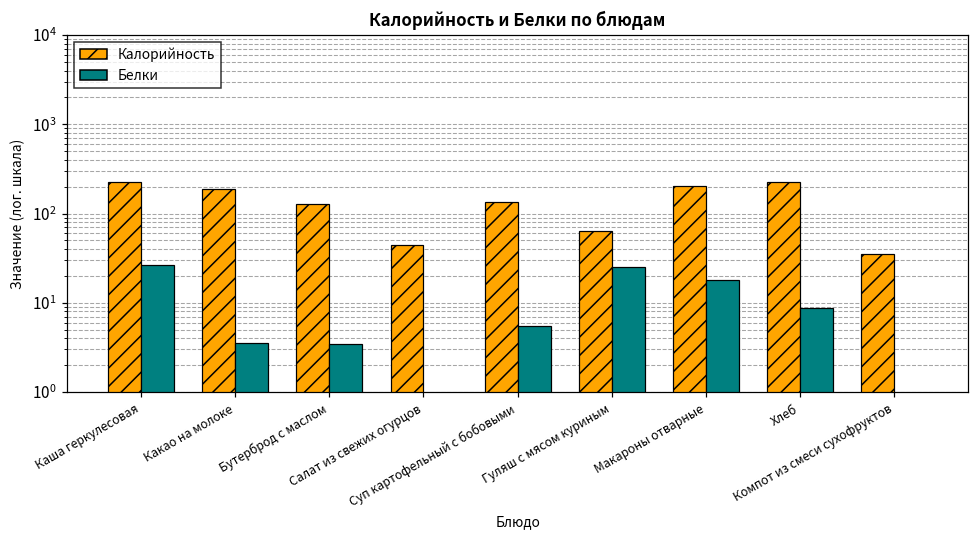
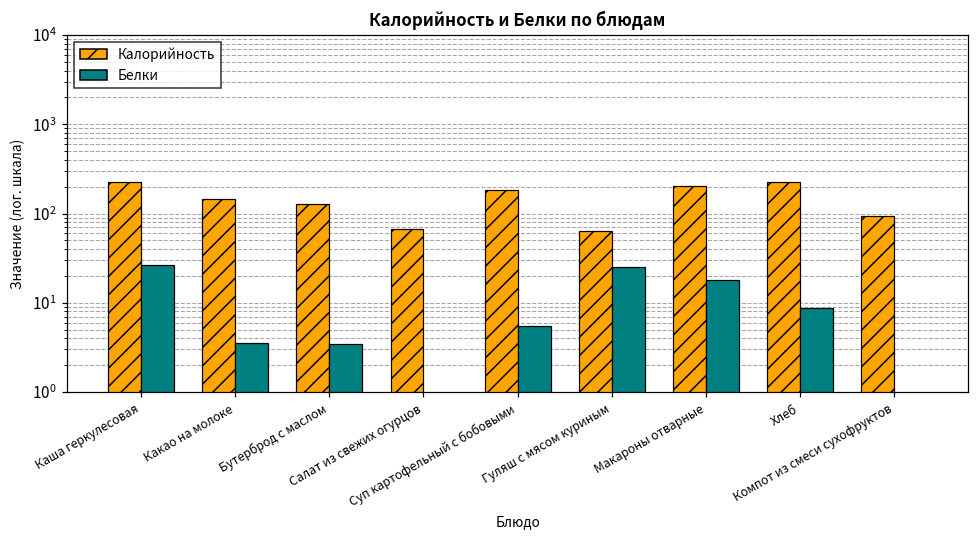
Калорийность, Какао на молоке: 190 -> 150
Калорийность, Салат из свежих огурцов: 40 -> 70
Калорийность, Суп картофельный с бобовыми: 130 -> 180
Калорийность, Компот из смеси сухофруктов: 40 -> 90
